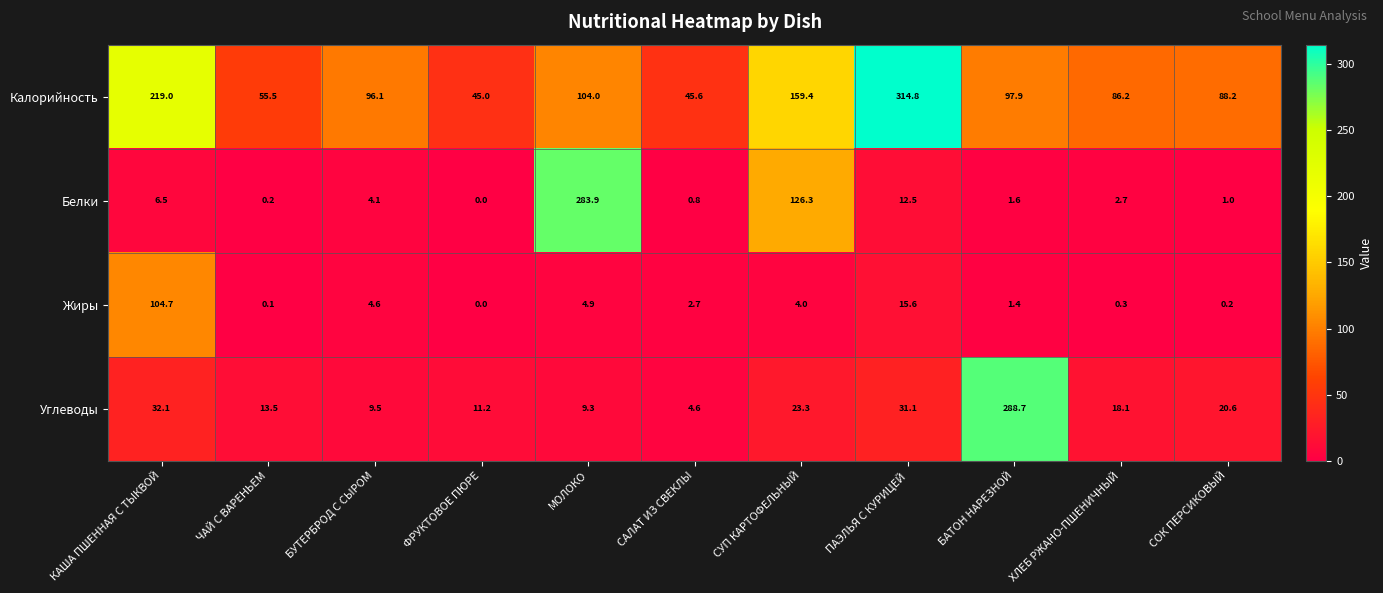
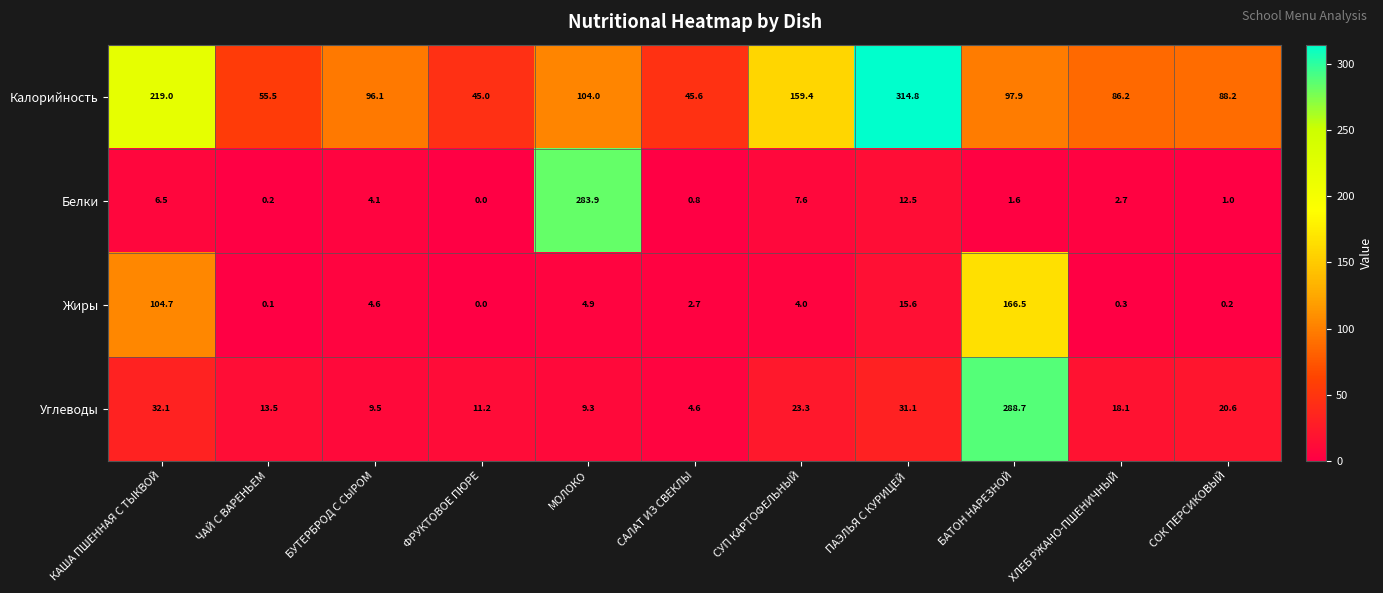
Белки, СУП КАРТОФЕЛЬНЫЙ: 126.3 -> 7.6
Жиры, БАТОН НАРЕЗНОЙ: 1.4 -> 166.5
